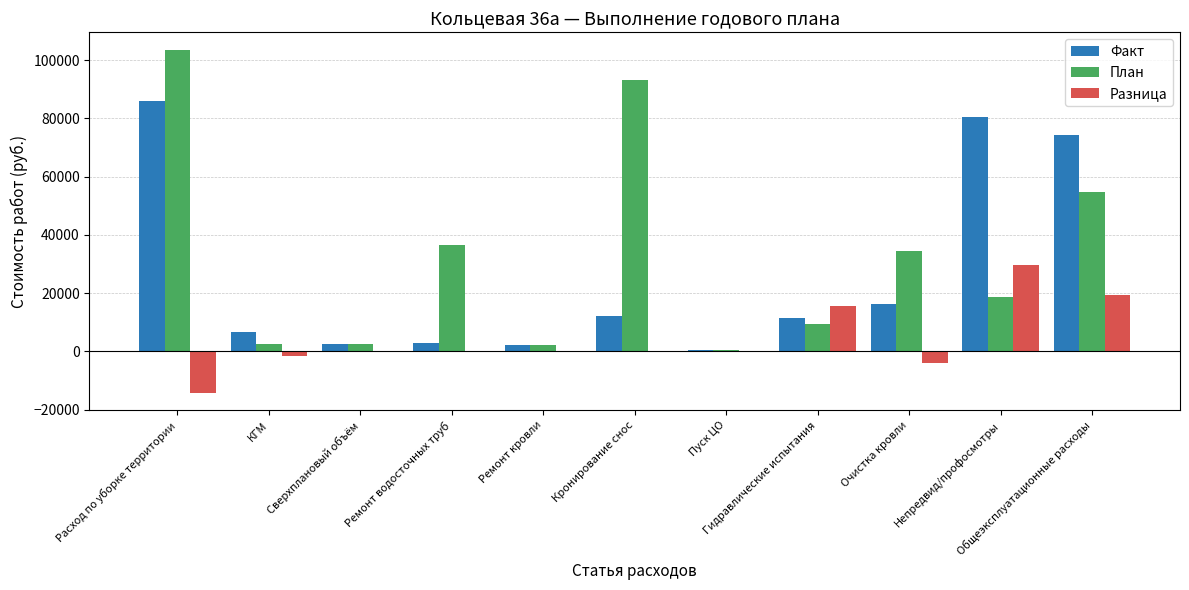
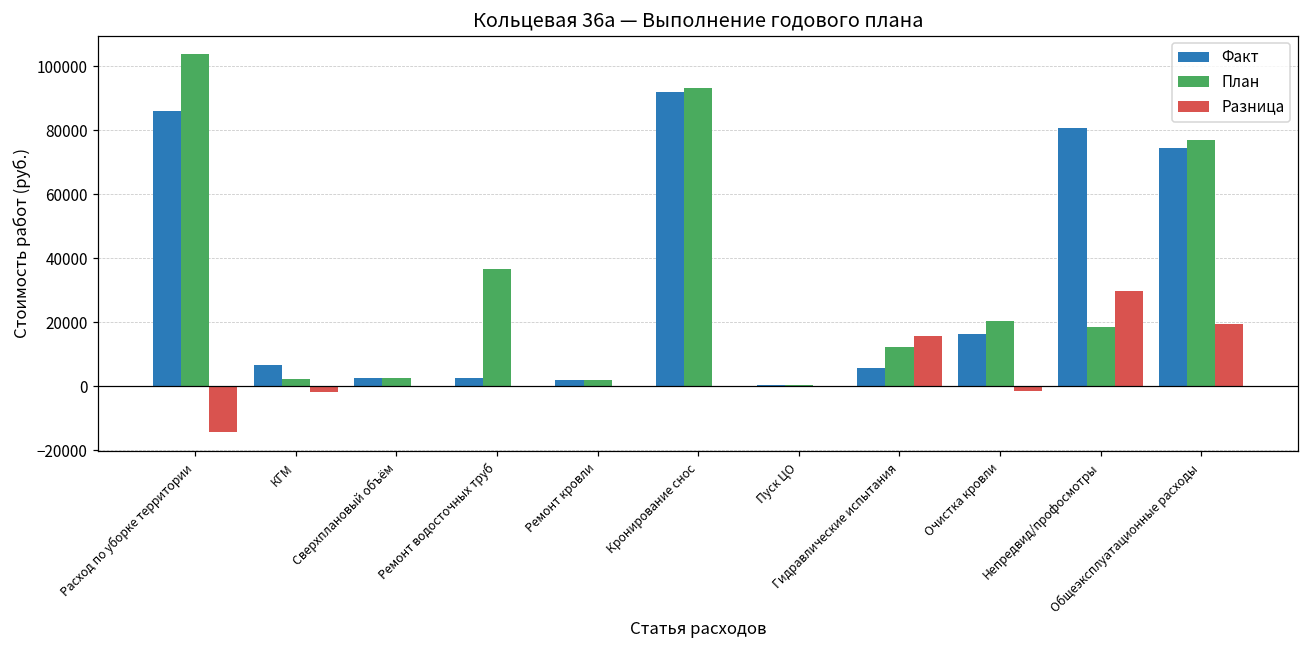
Факт, Кронирование снос: 12000 -> 92000
Факт, Гидравлические испытания: 11000 -> 6000
План, Гидравлические испытания: 9000 -> 12000
План, Очистка кровли: 34000 -> 21000
Разница, Очистка кровли: -4000 -> -1000
План, Общеэксплуатационные расходы: 55000 -> 77000
